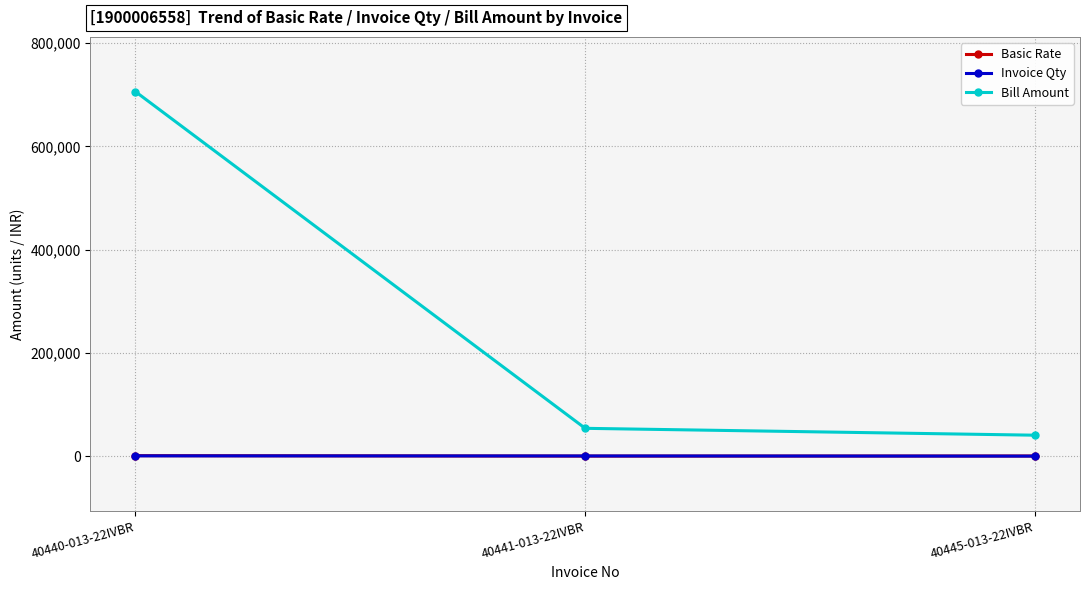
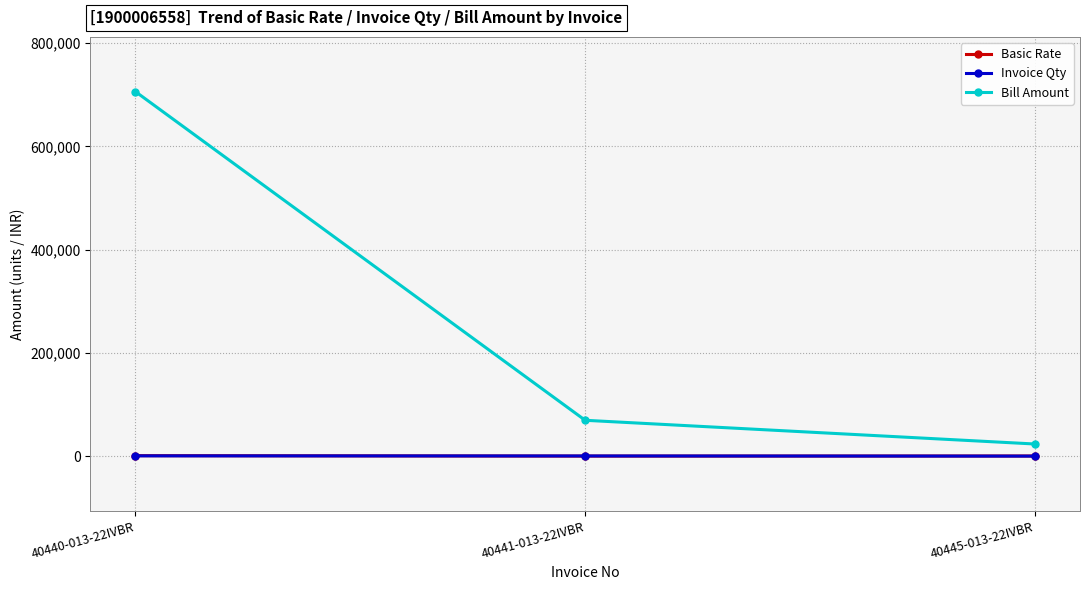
Bill Amount, 40441-013-22IVBR: 50,000 -> 70,000
Bill Amount, 40445-013-22IVBR: 40,000 -> 20,000
